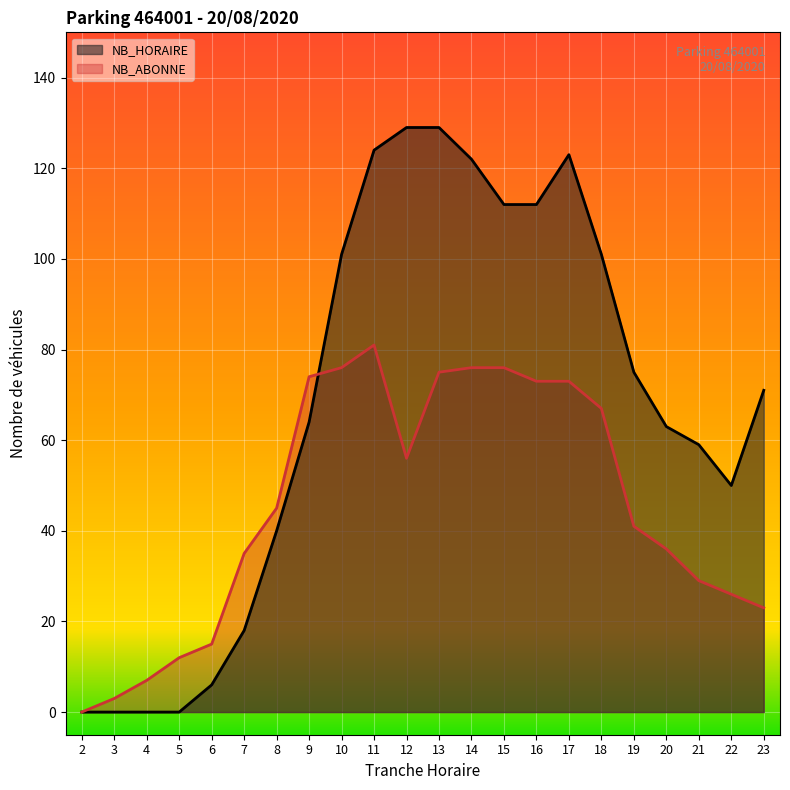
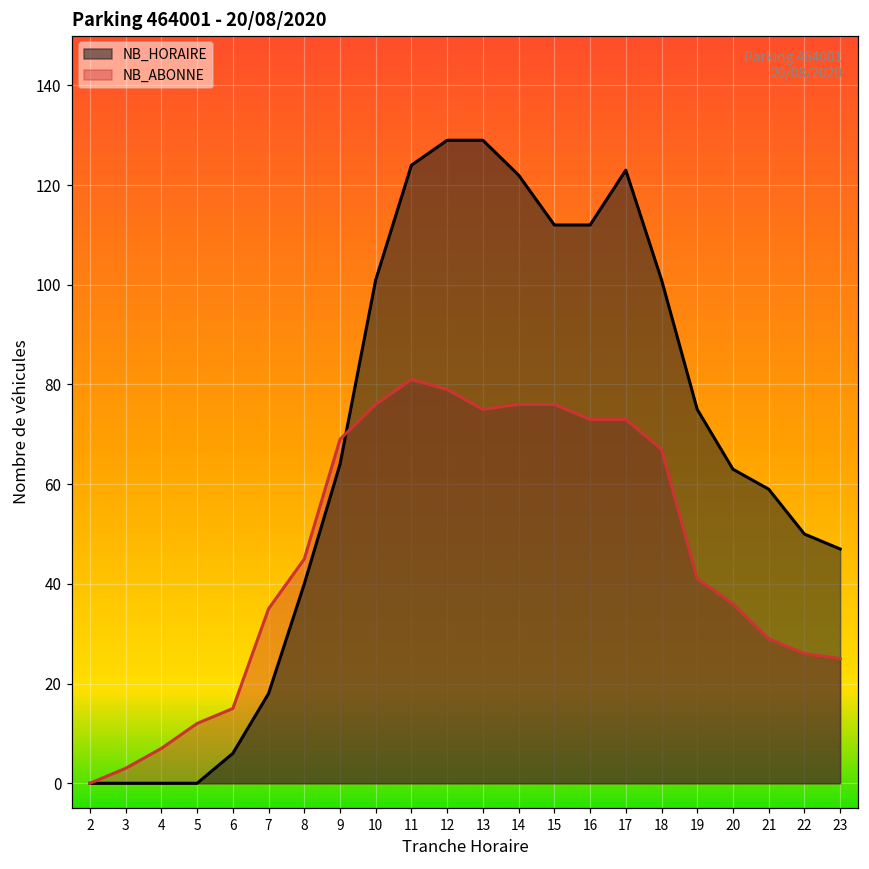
NB_ABONNE, 9: 74 -> 69
NB_ABONNE, 12: 56 -> 79
NB_HORAIRE, 23: 71 -> 47
NB_ABONNE, 23: 23 -> 25
